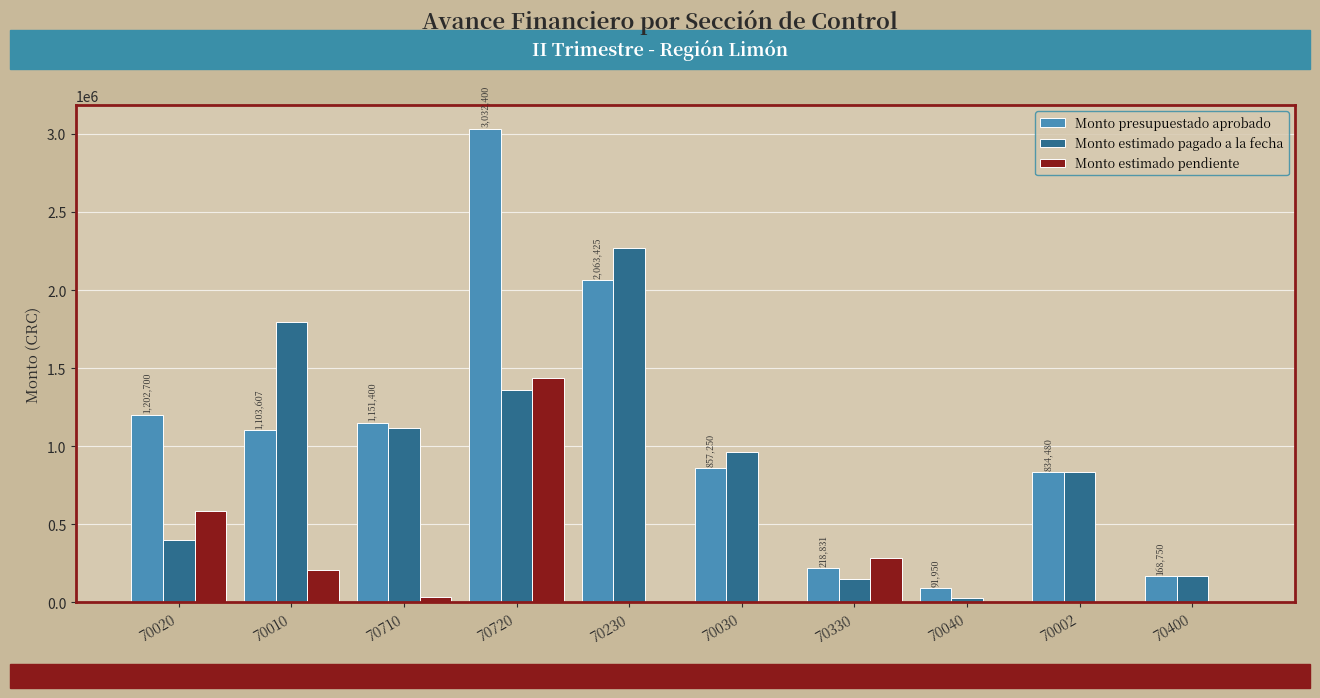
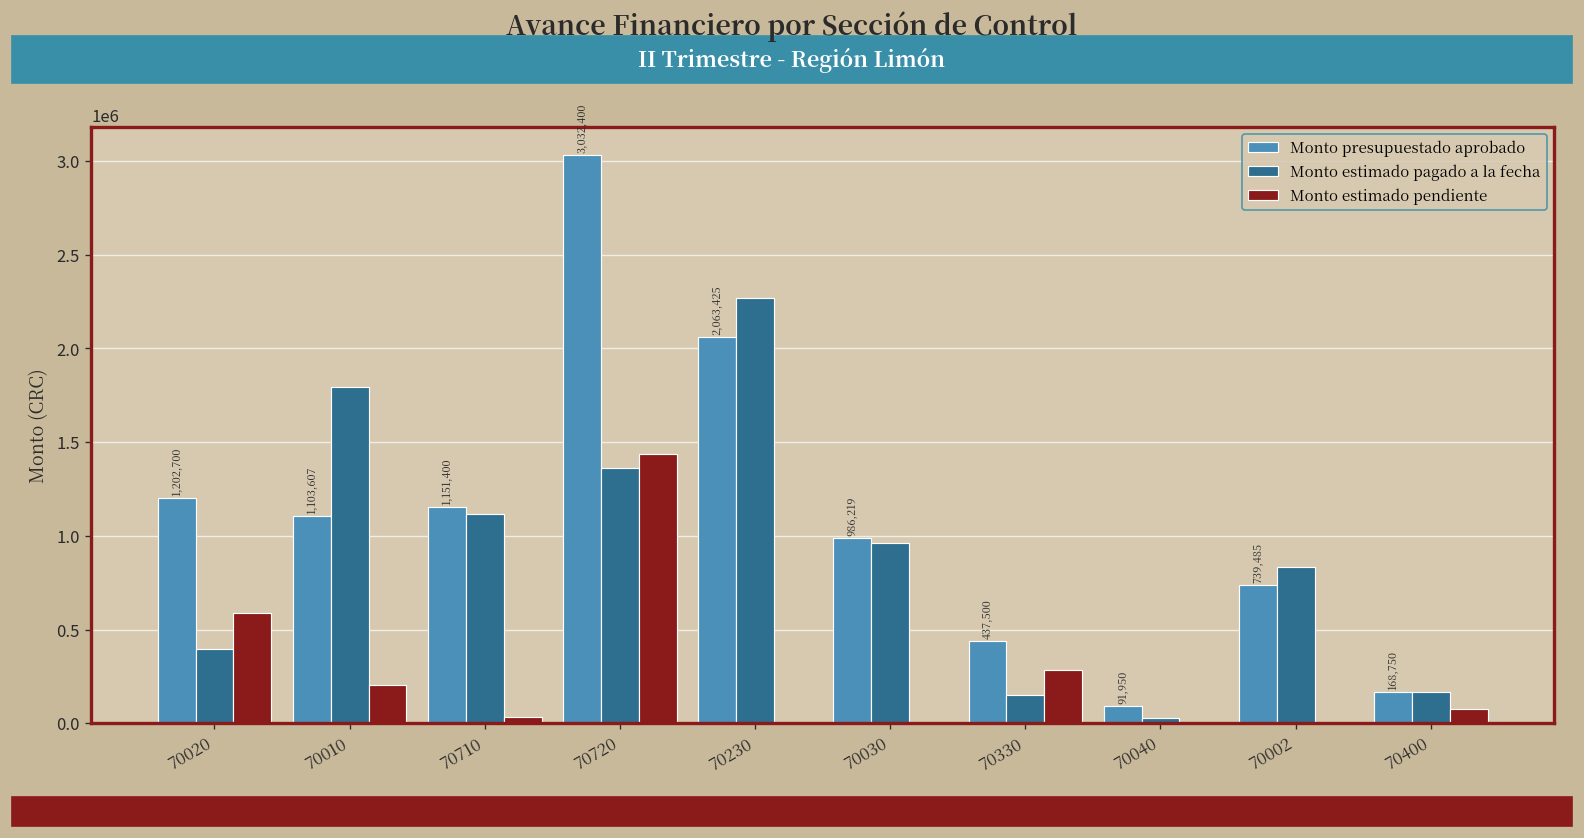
Monto presupuestado aprobado, 70030: 857,250 -> 986,219
Monto presupuestado aprobado, 70330: 218,831 -> 437,500
Monto presupuestado aprobado, 70002: 834,480 -> 739,485
Monto estimado pendiente, 70400: 0 -> 70000
